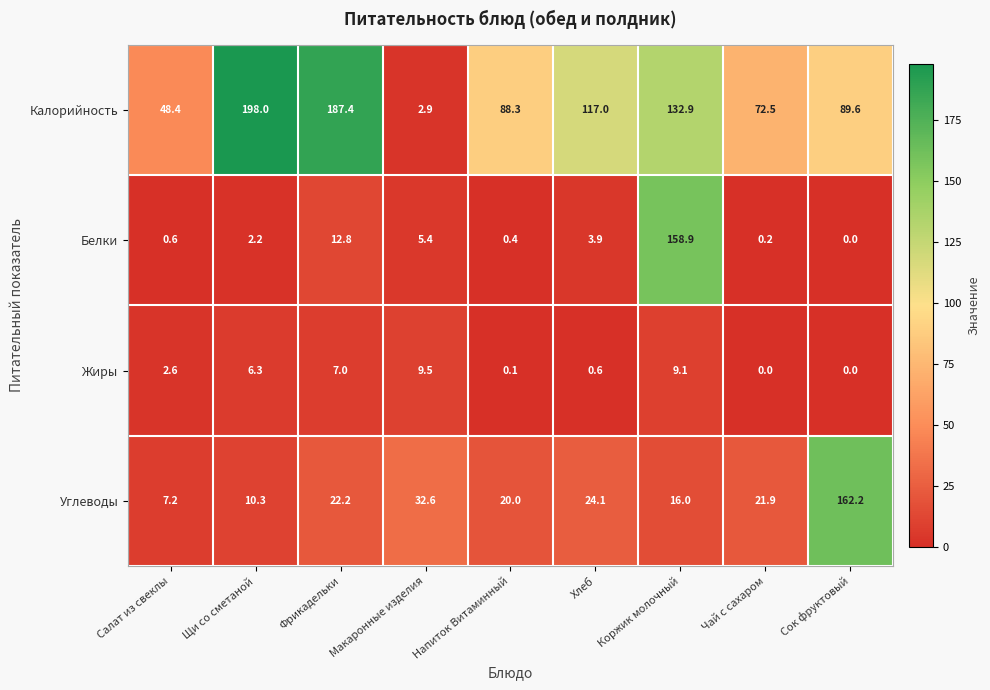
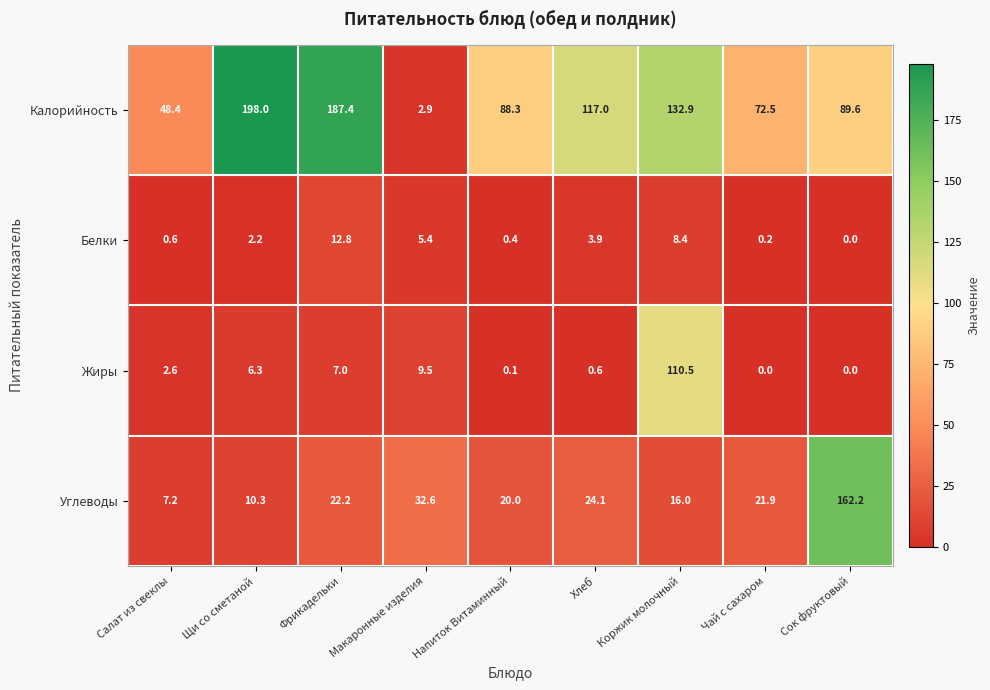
Белки, Коржик молочный: 158.9 -> 8.4
Жиры, Коржик молочный: 9.1 -> 110.5
